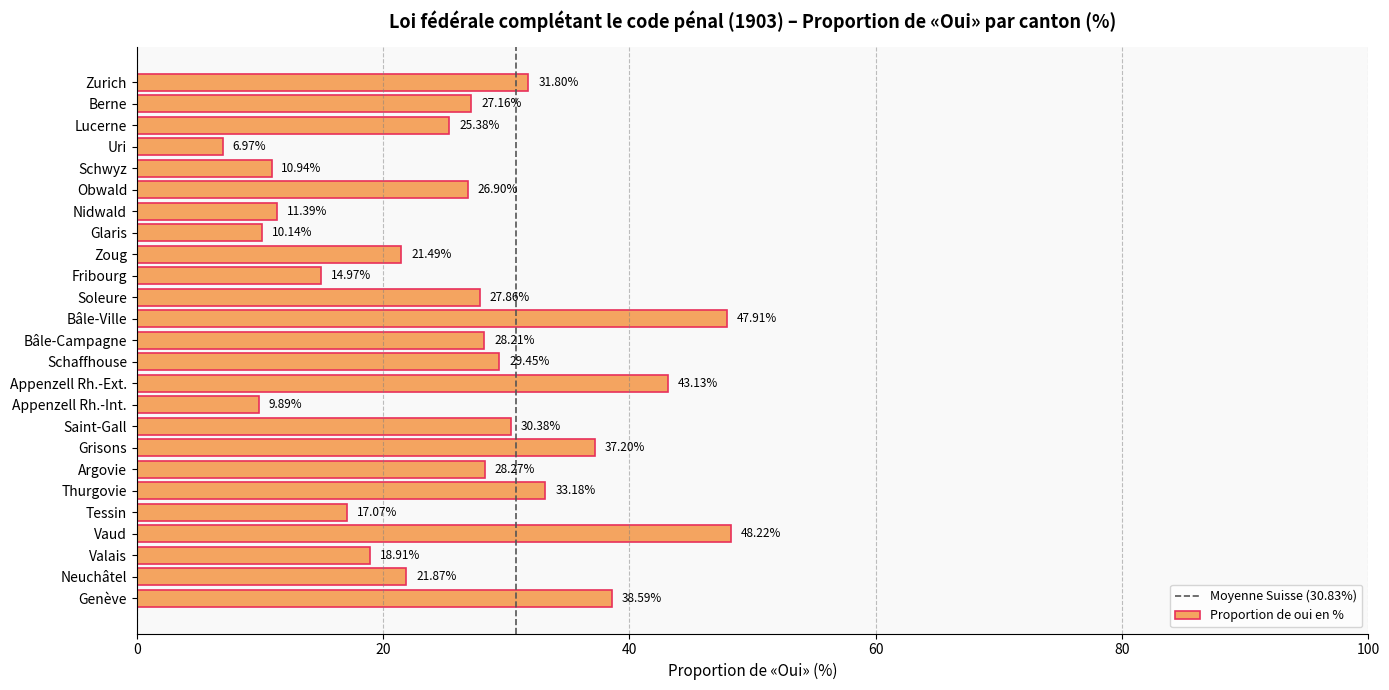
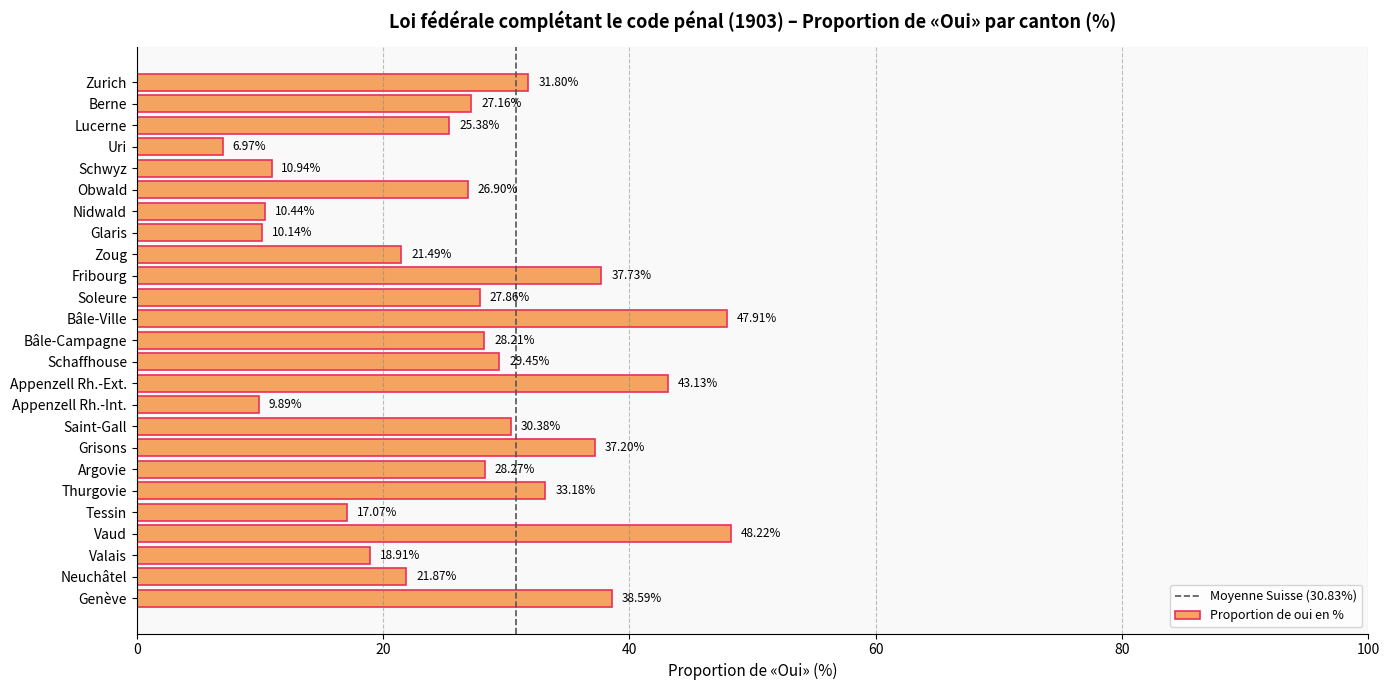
Nidwald: 11.39% -> 10.44%
Fribourg: 14.97% -> 37.73%
